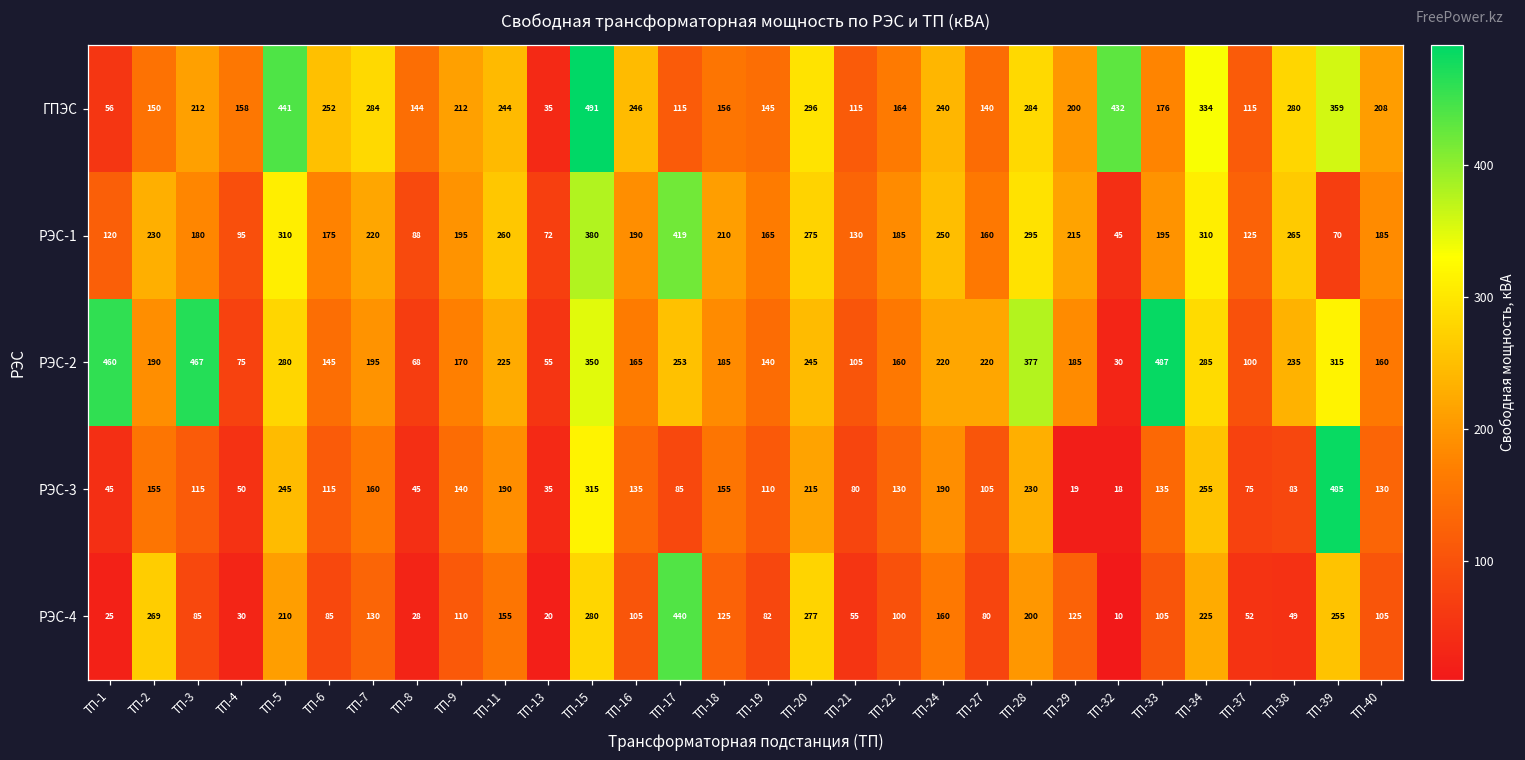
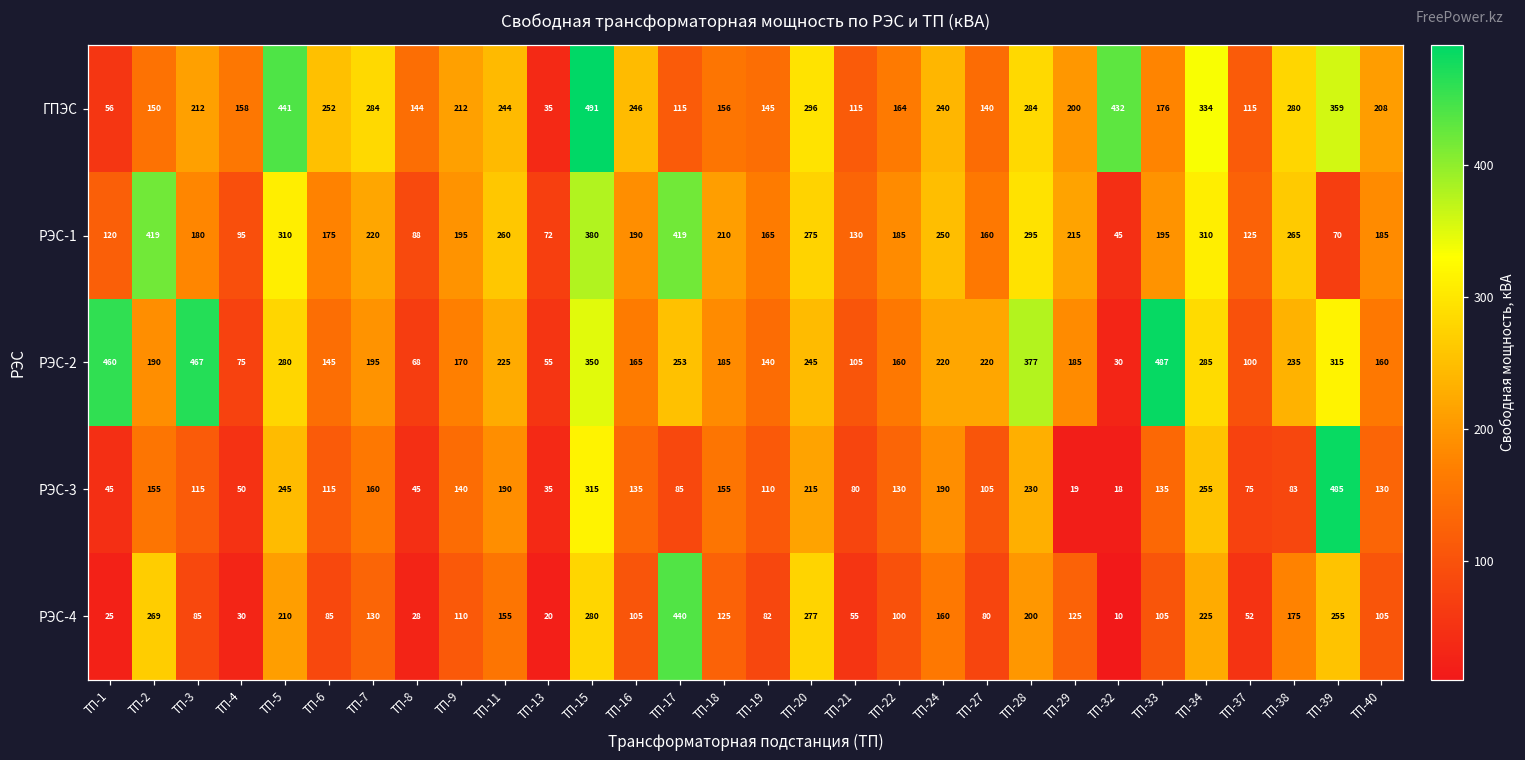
РЭС-1, ТП-2: 230 -> 419
РЭС-4, ТП-38: 49 -> 175
